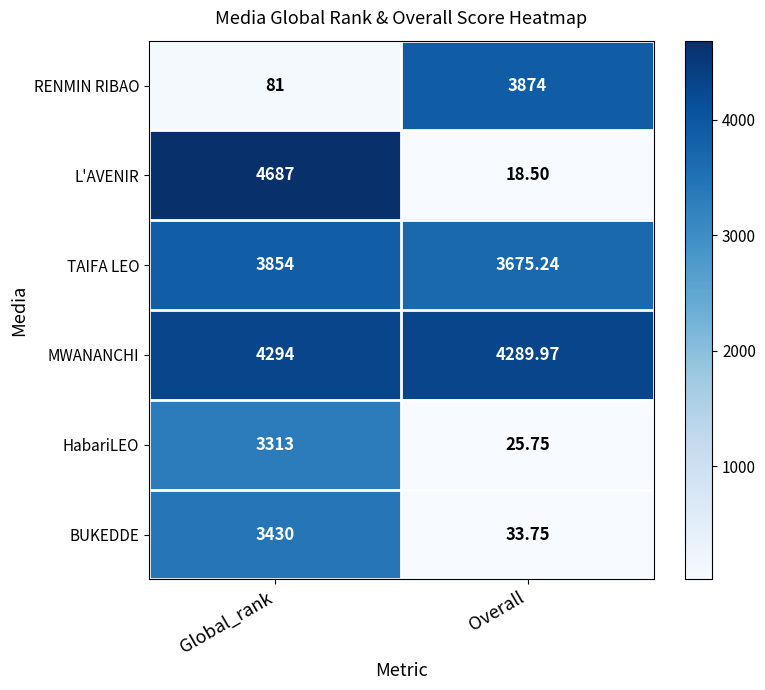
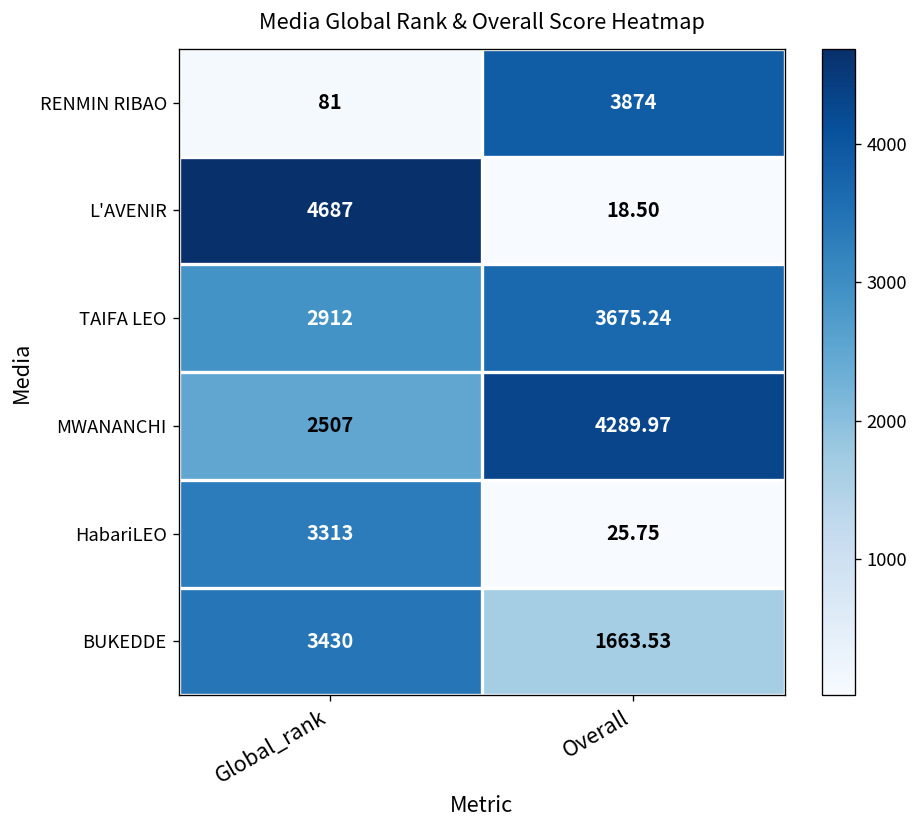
TAIFA LEO, Global_rank: 3854 -> 2912
MWANANCHI, Global_rank: 4294 -> 2507
BUKEDDE, Overall: 33.75 -> 1663.53
